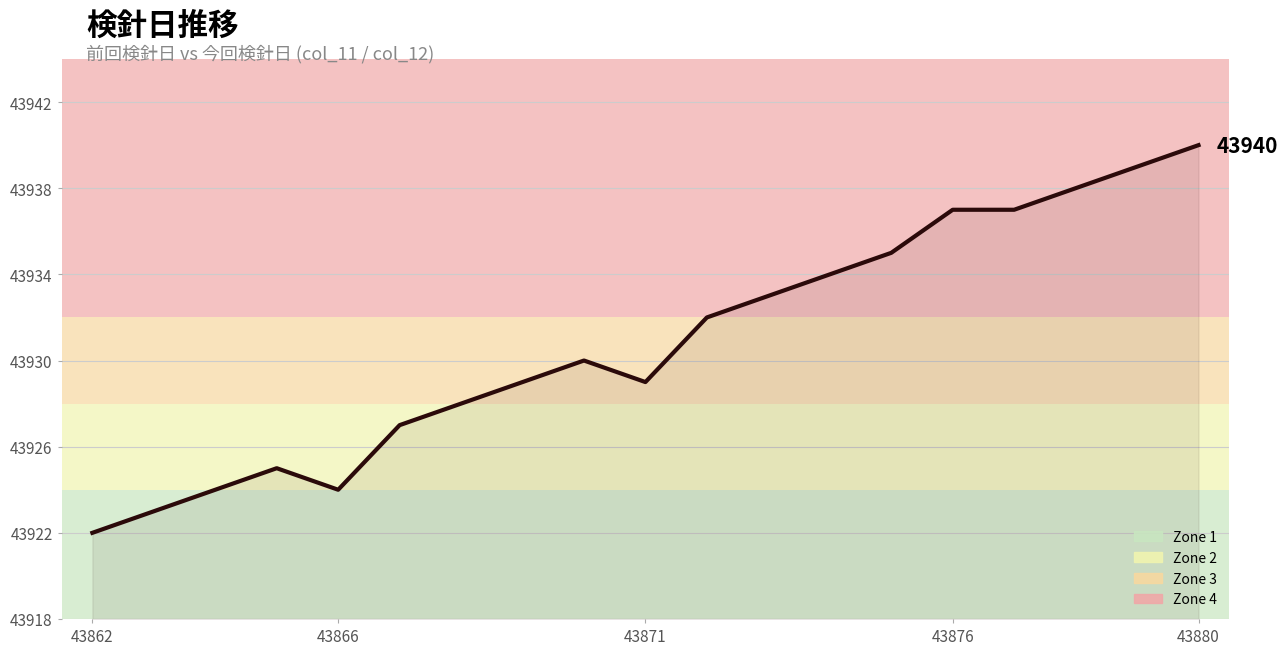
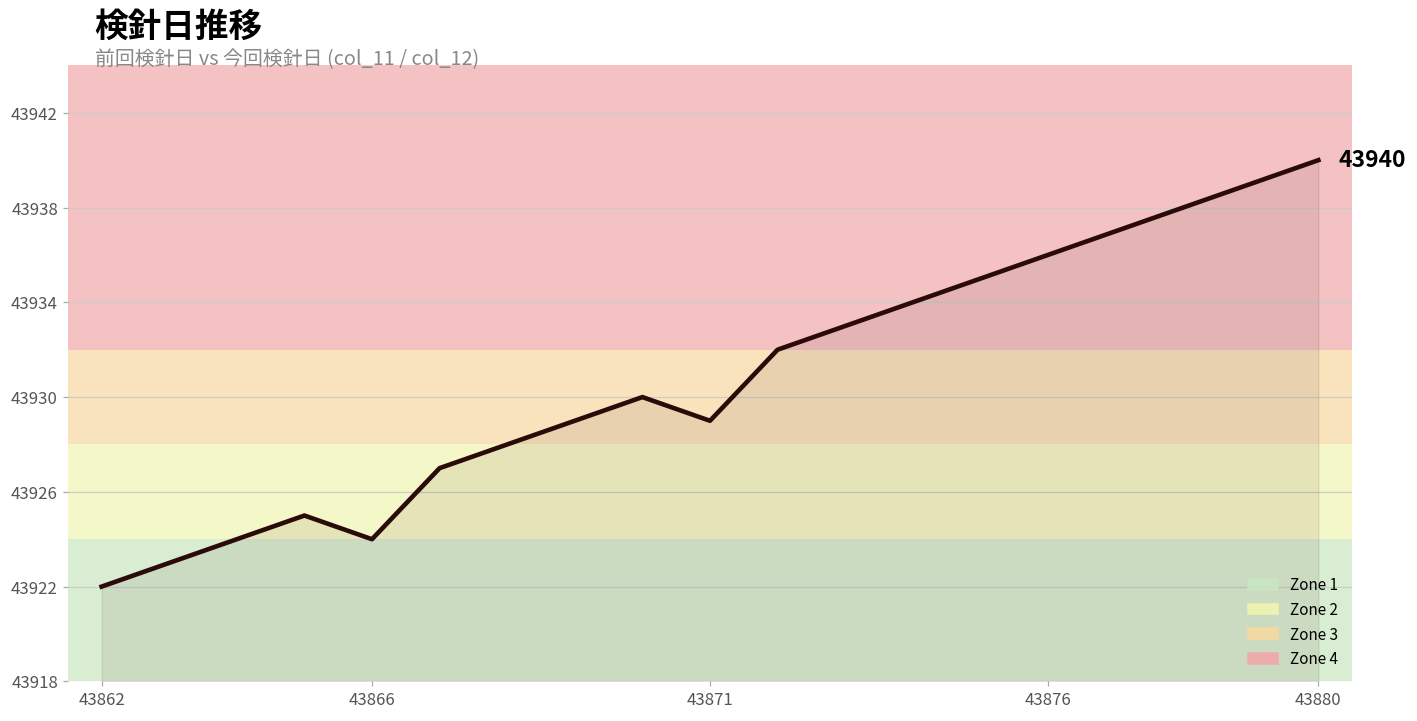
43876: 43937 -> 43936
